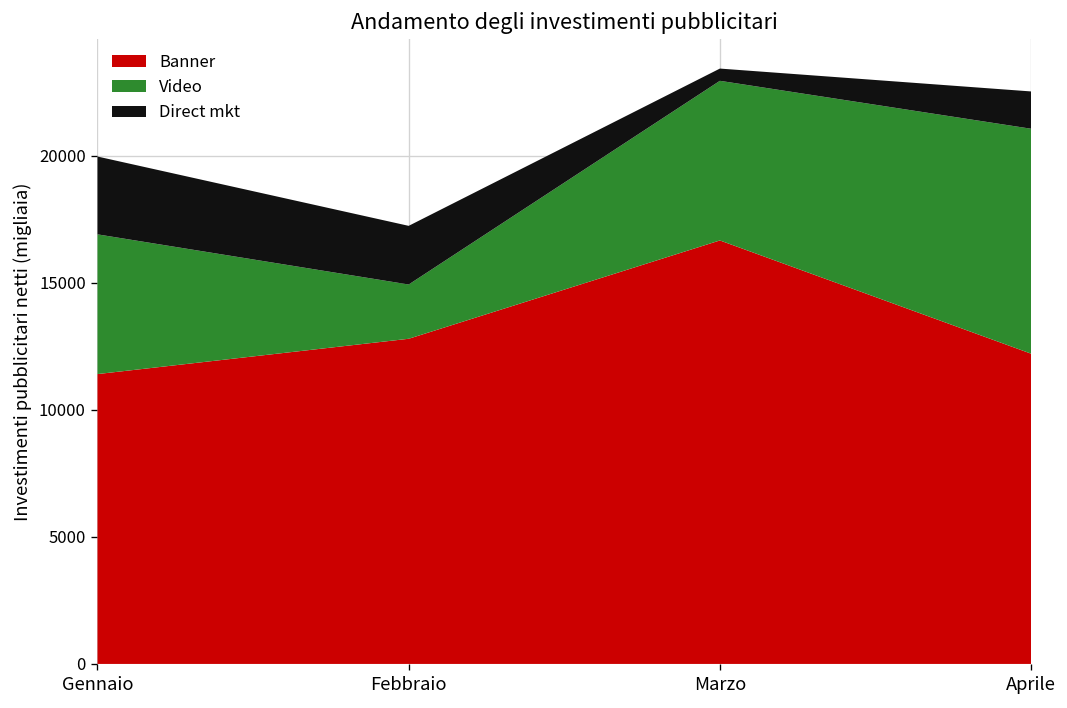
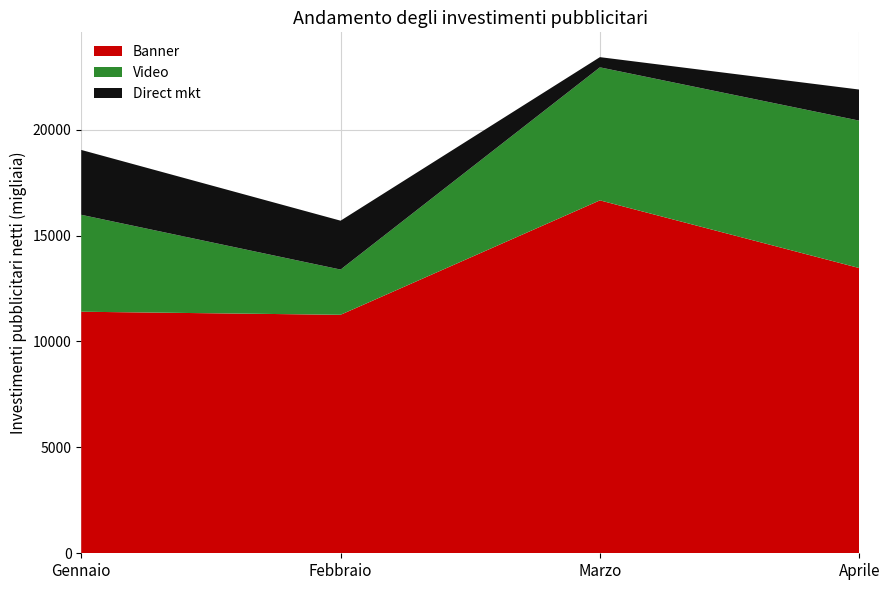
Video, Gennaio: 5500 -> 4600
Banner, Febbraio: 12800 -> 11300
Banner, Aprile: 12200 -> 13500
Video, Aprile: 8800 -> 7000
